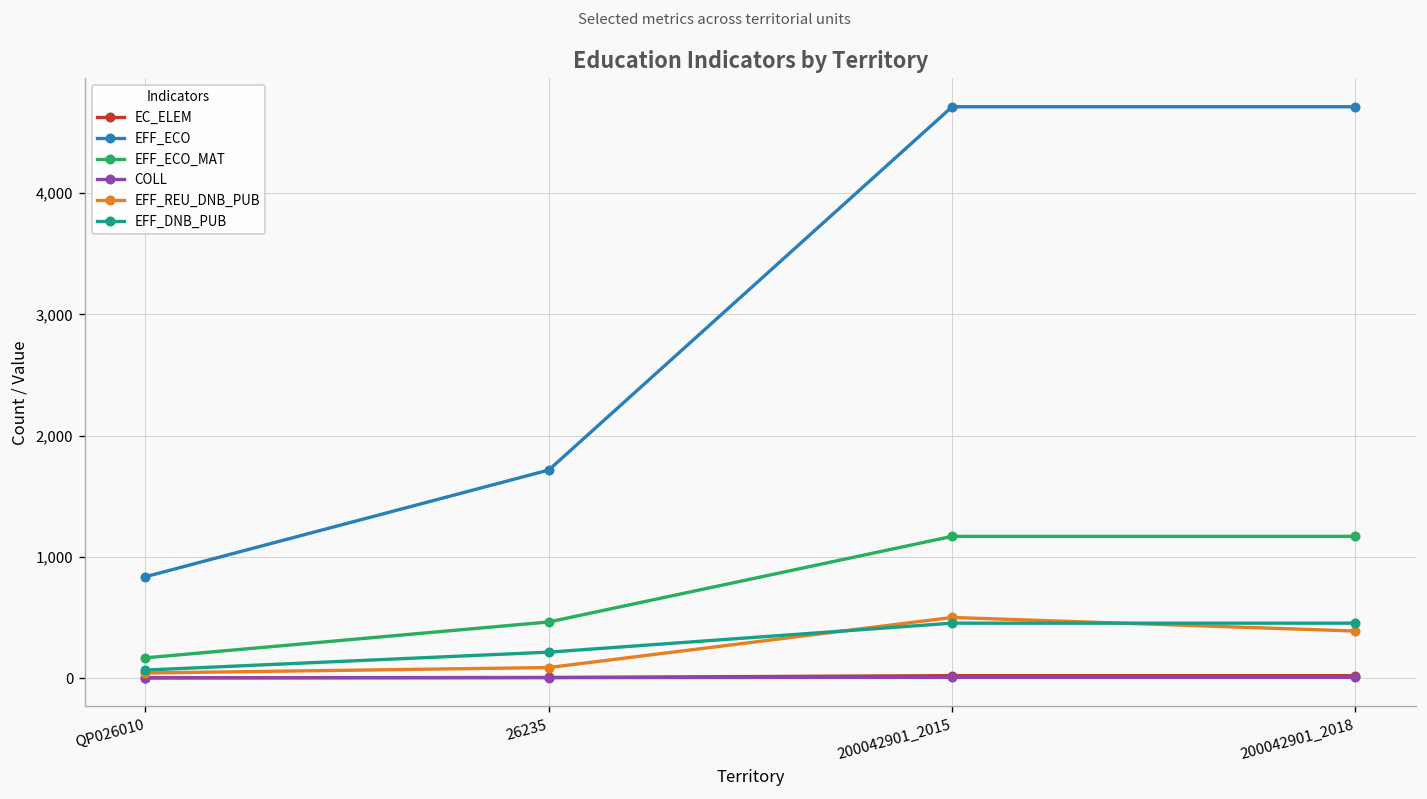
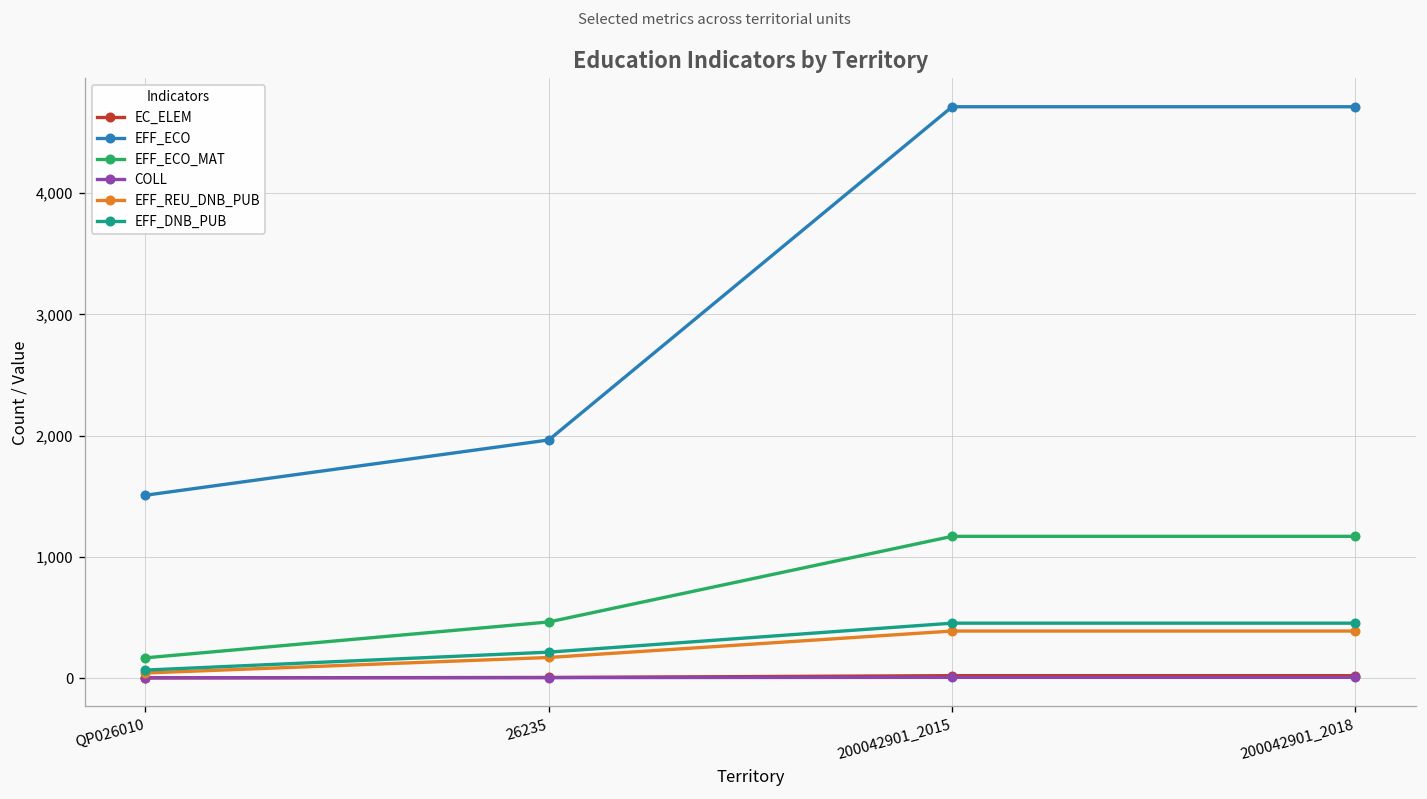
EFF_ECO, QP026010: 840 -> 1,510
EFF_ECO, 26235: 1,720 -> 1,960
EFF_REU_DNB_PUB, 26235: 90 -> 170
EFF_REU_DNB_PUB, 200042901_2015: 500 -> 390
